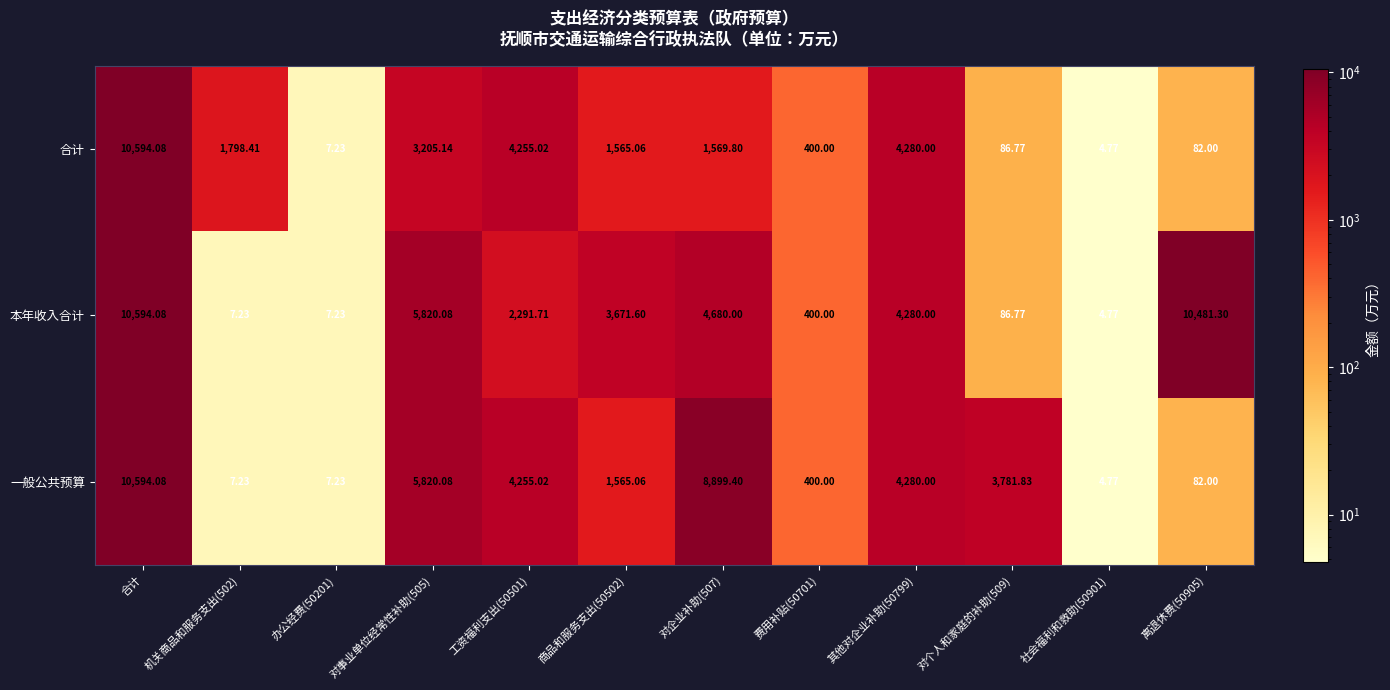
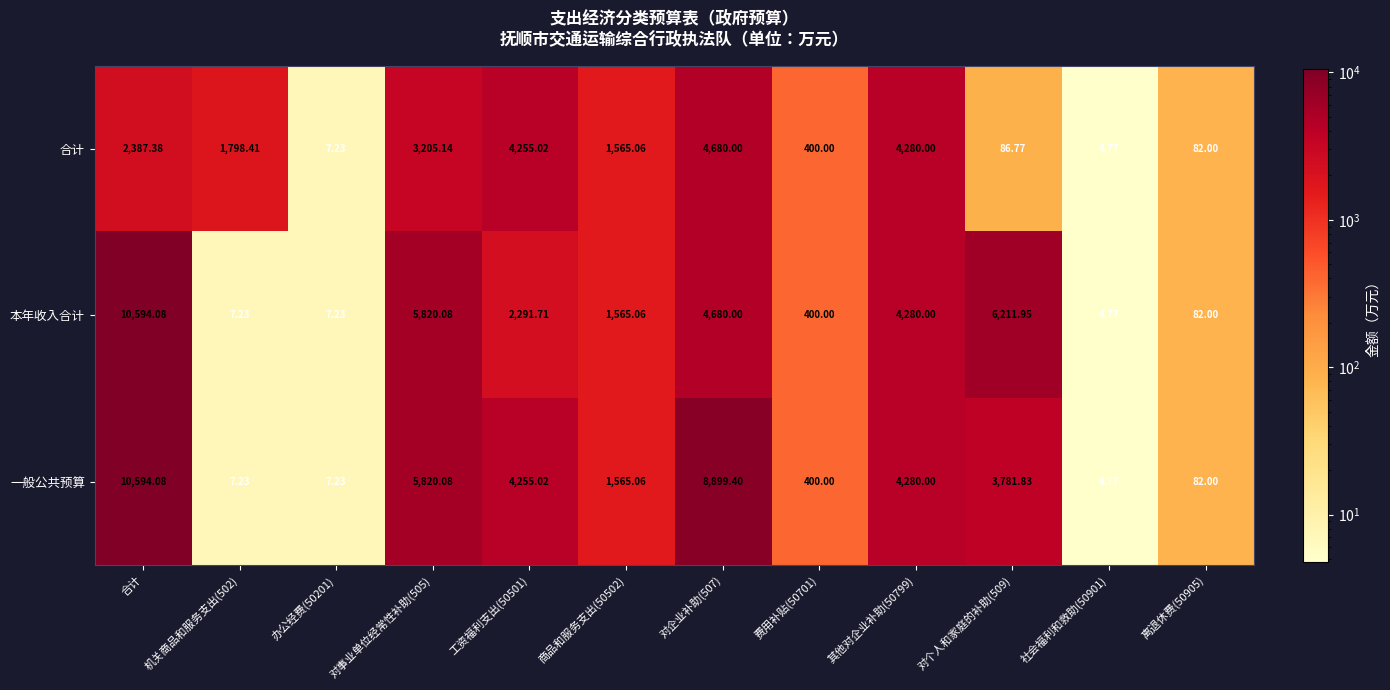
合计, 合计: 10,594.08 -> 2,387.38
合计, 对企业补助(507): 1,569.80 -> 4,680.00
本年收入合计, 商品和服务支出(50502): 3,671.60 -> 1,565.06
本年收入合计, 对个人和家庭的补助(509): 86.77 -> 6,211.95
本年收入合计, 离退休费(50905): 10,481.30 -> 82.00
